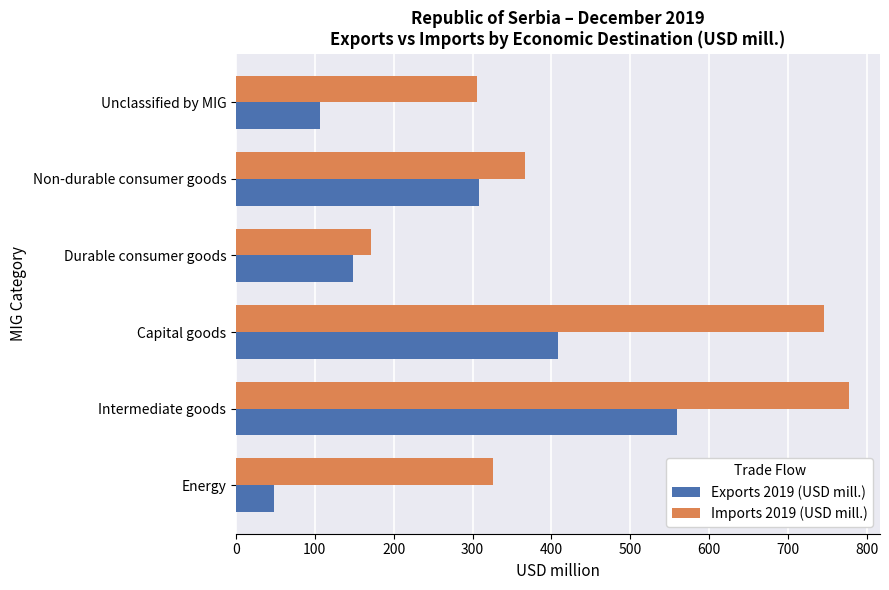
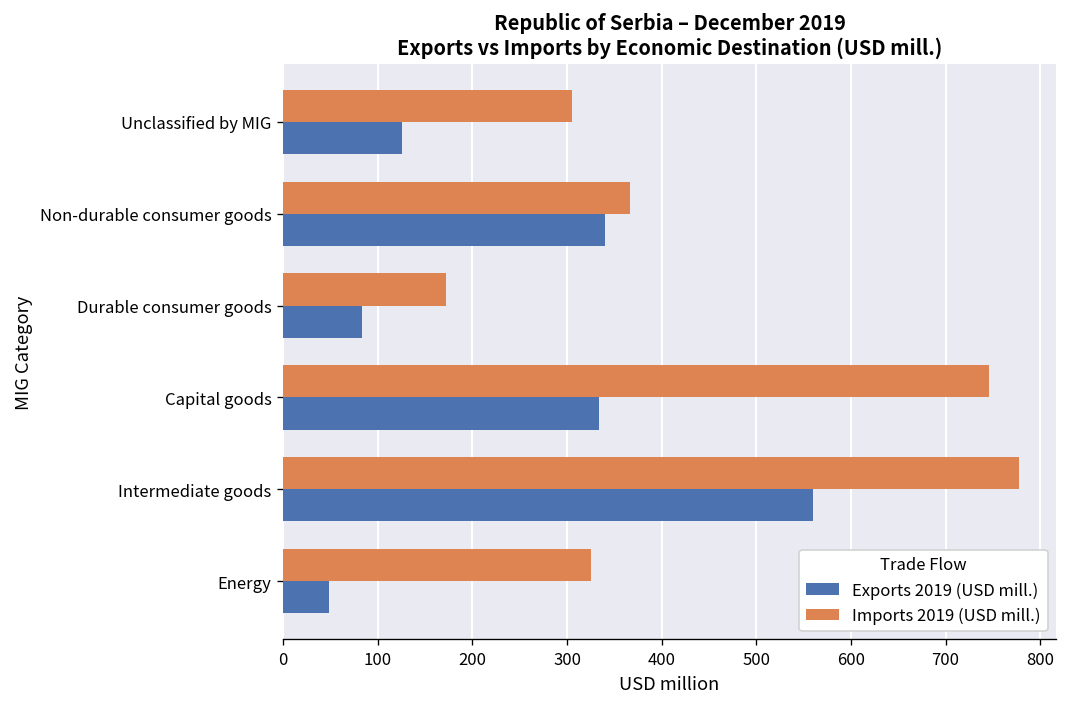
Exports 2019 (USD mill.), Unclassified by MIG: 110 -> 130
Exports 2019 (USD mill.), Non-durable consumer goods: 310 -> 340
Exports 2019 (USD mill.), Durable consumer goods: 150 -> 80
Exports 2019 (USD mill.), Capital goods: 410 -> 330
